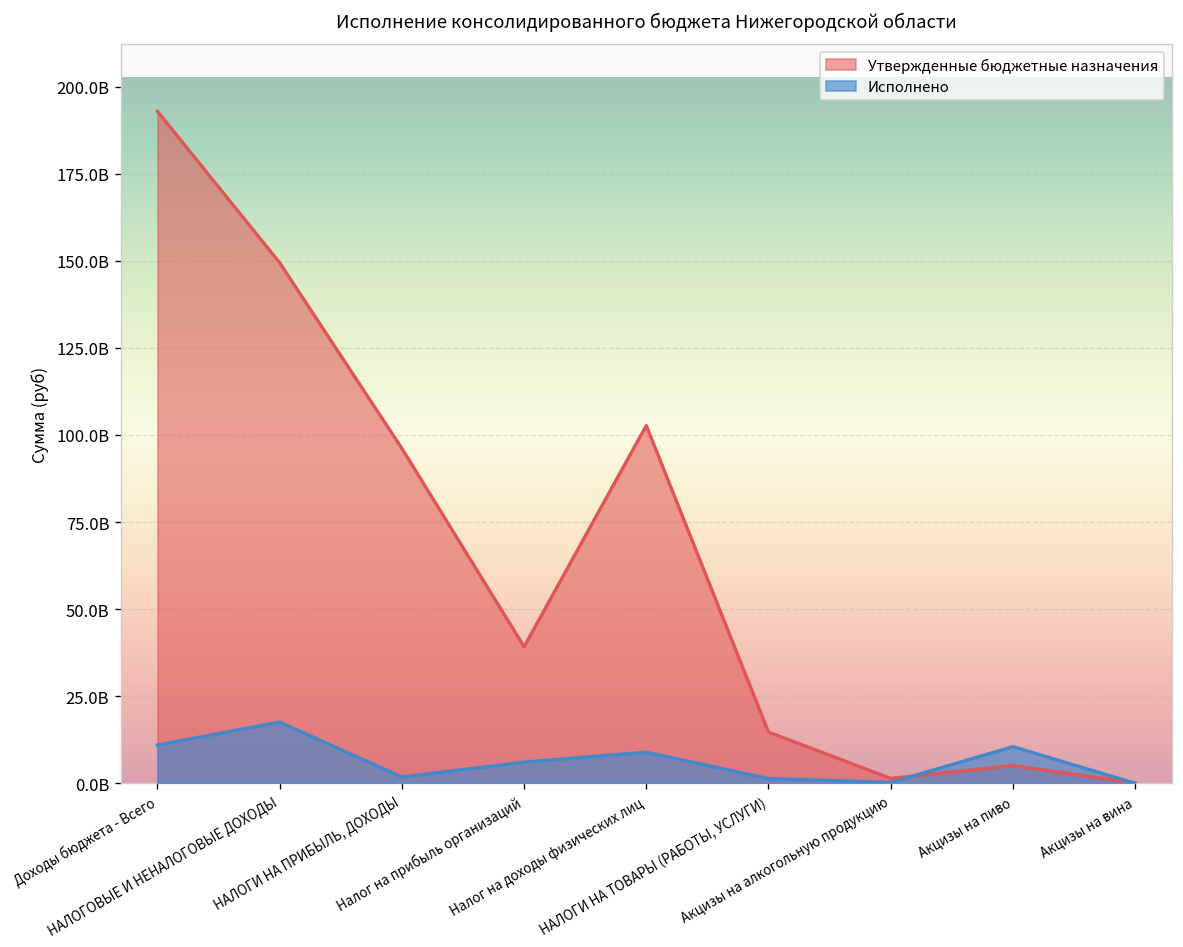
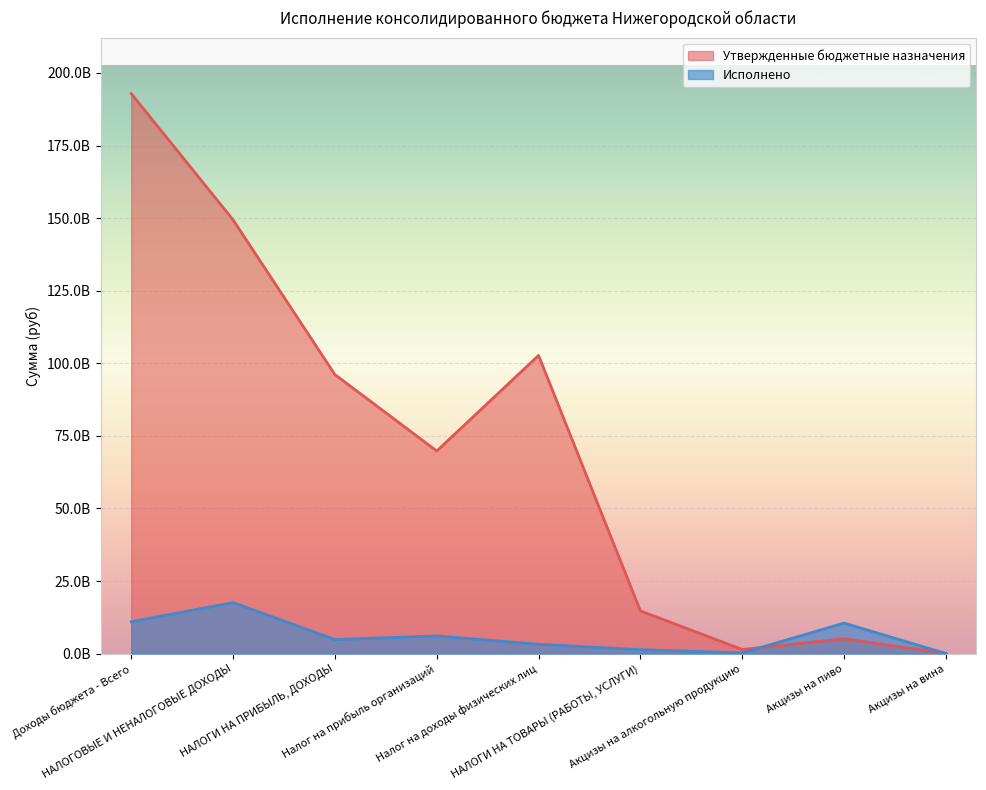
Исполнено, НАЛОГИ НА ПРИБЫЛЬ, ДОХОДЫ: 2000000000 -> 5000000000
Утвержденные бюджетные назначения, Налог на прибыль организаций: 39000000000 -> 70000000000
Исполнено, Налог на доходы физических лиц: 9000000000 -> 3000000000
